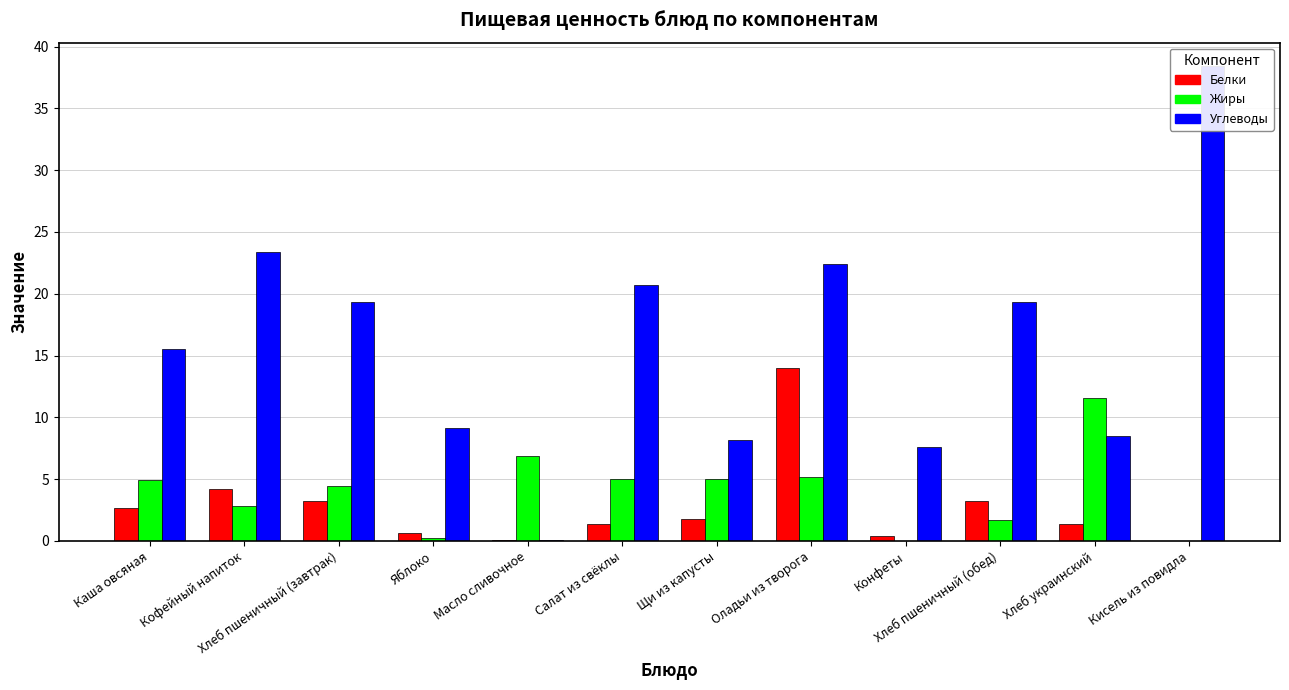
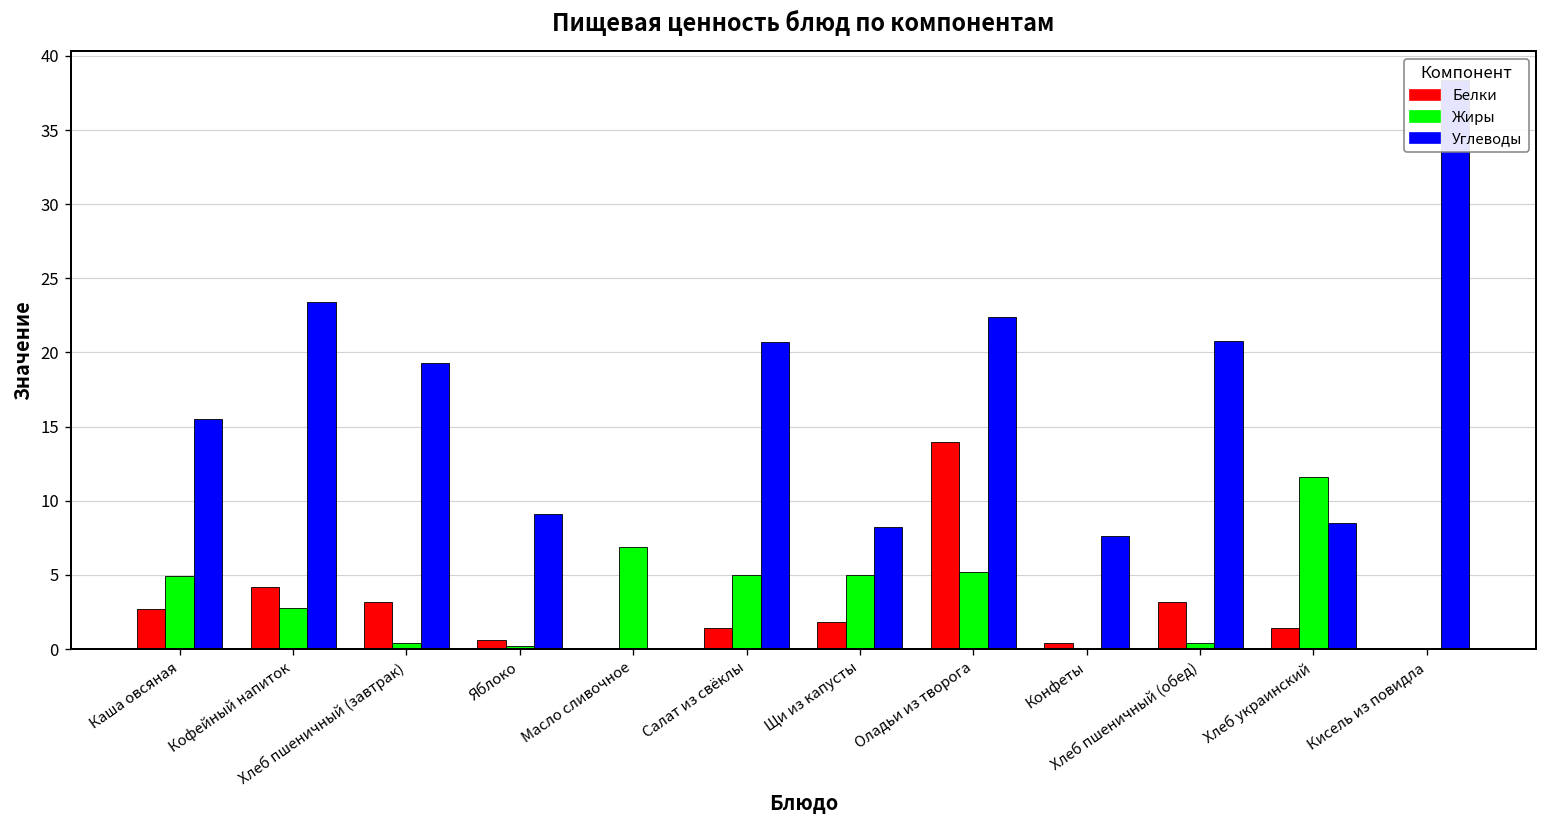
Жиры, Хлеб пшеничный (завтрак): 4.4 -> 0.4
Жиры, Хлеб пшеничный (обед): 1.7 -> 0.4
Углеводы, Хлеб пшеничный (обед): 19.3 -> 20.8
